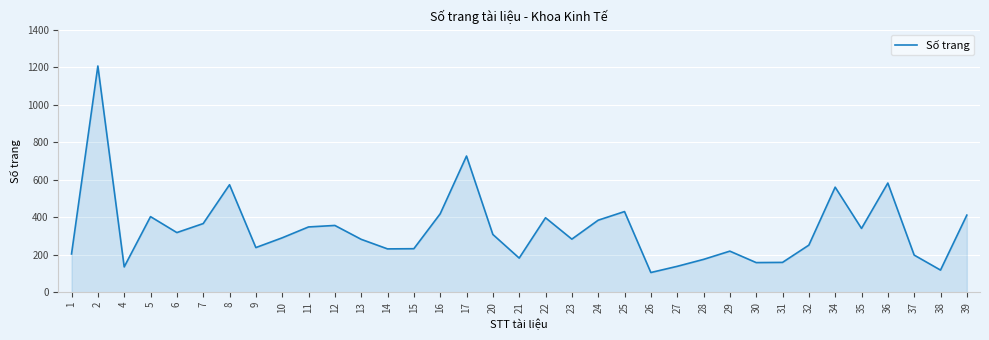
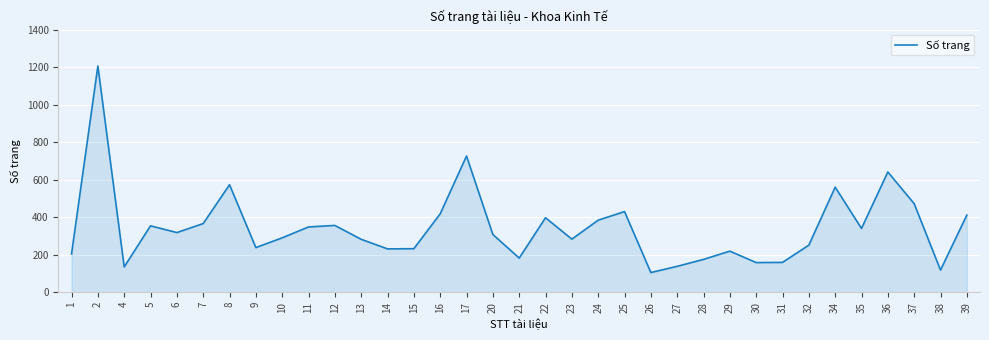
5: 400 -> 350
36: 580 -> 640
37: 200 -> 470
